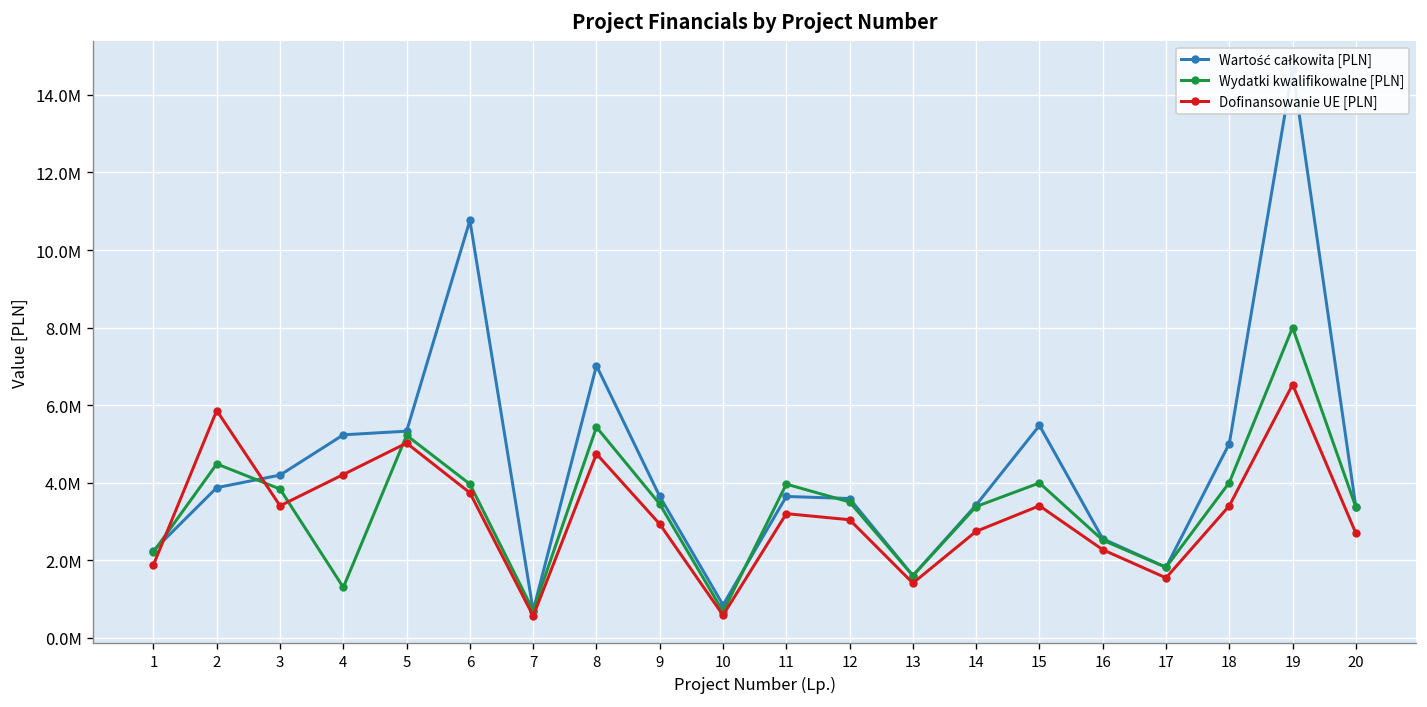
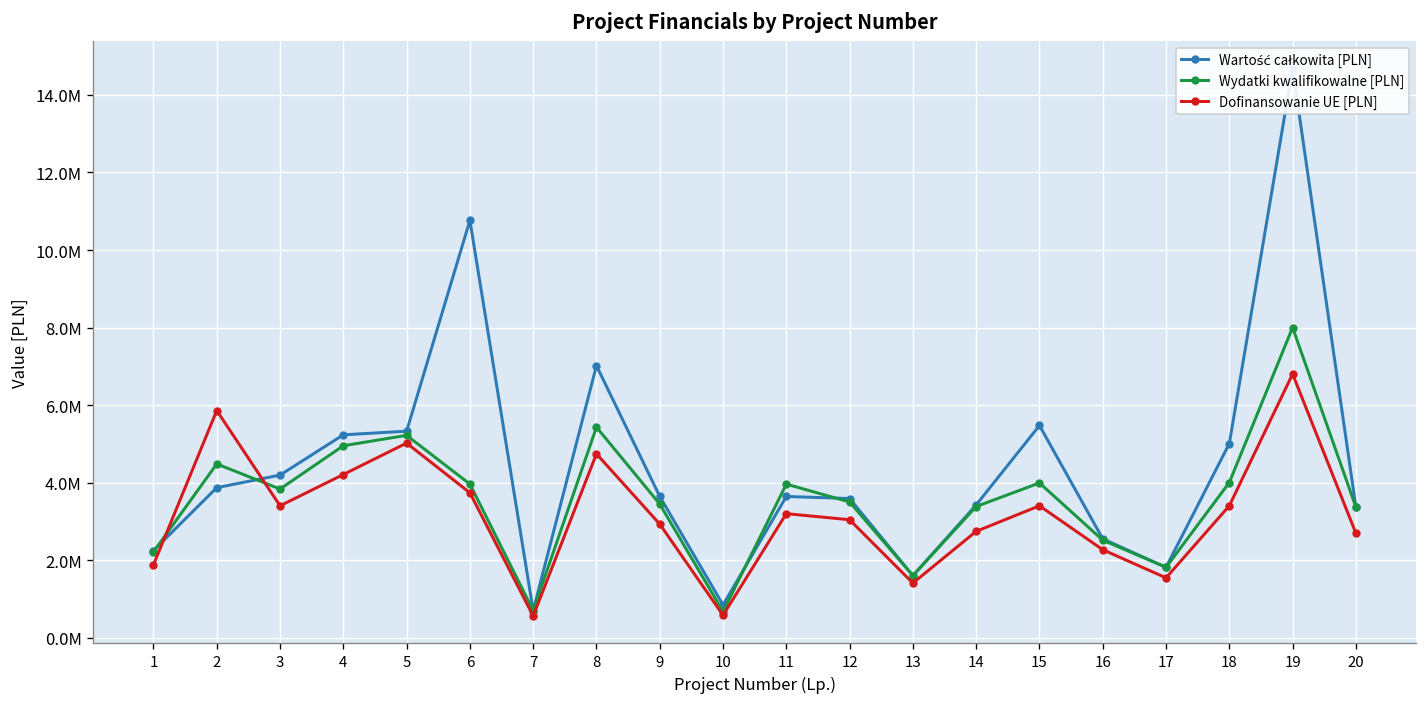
Wydatki kwalifikowalne [PLN], 4: 1300000 -> 4900000
Dofinansowanie UE [PLN], 19: 6500000 -> 6800000
